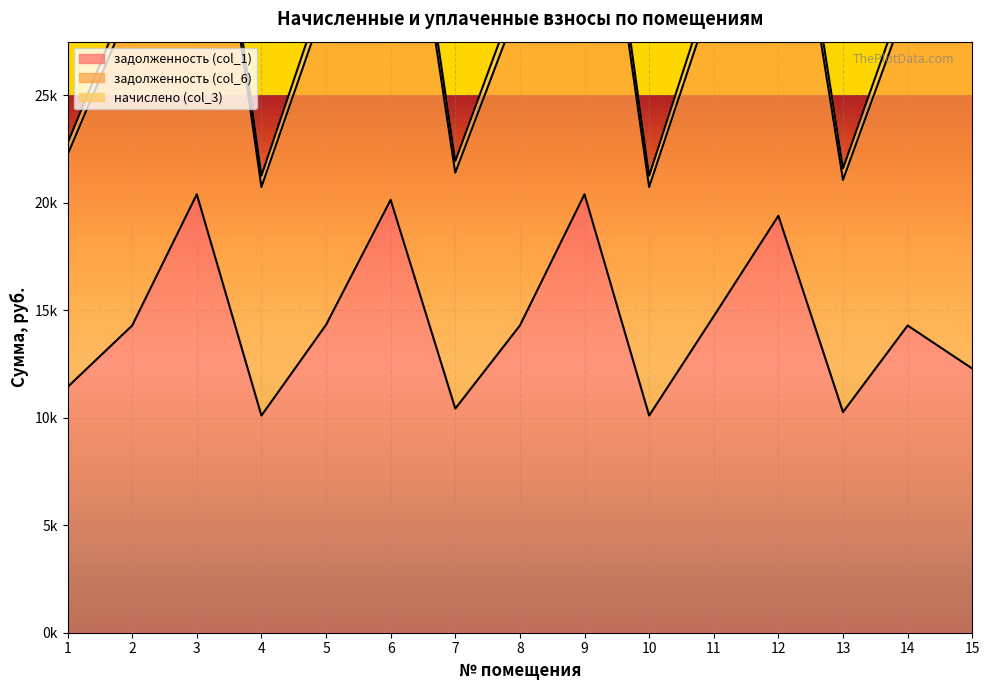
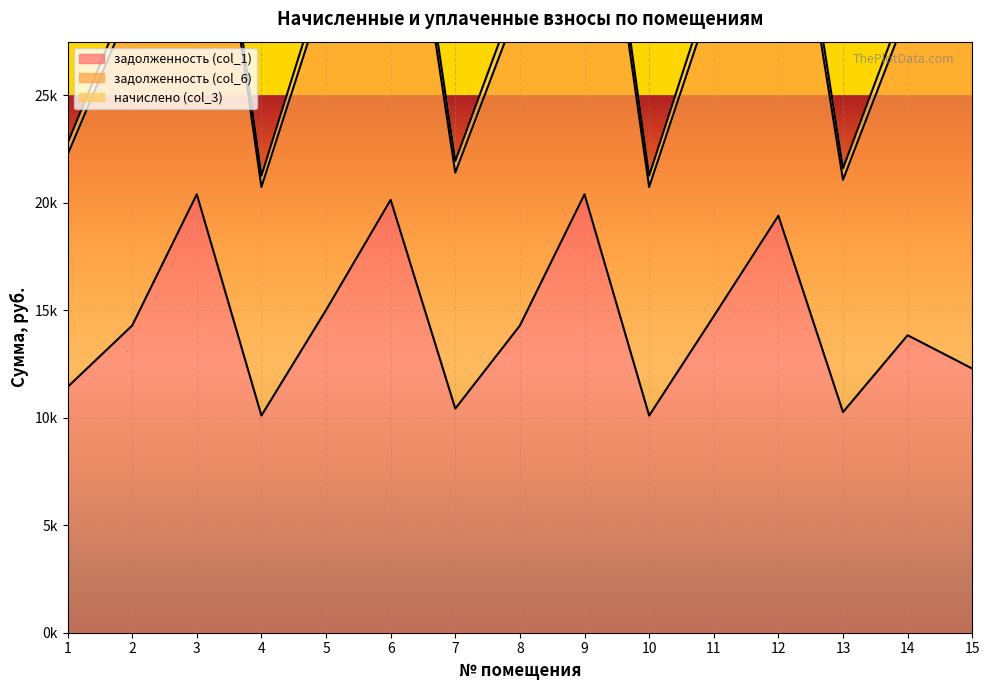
задолженность (col_1), 5: 14300 -> 15000
задолженность (col_1), 14: 14300 -> 13800
